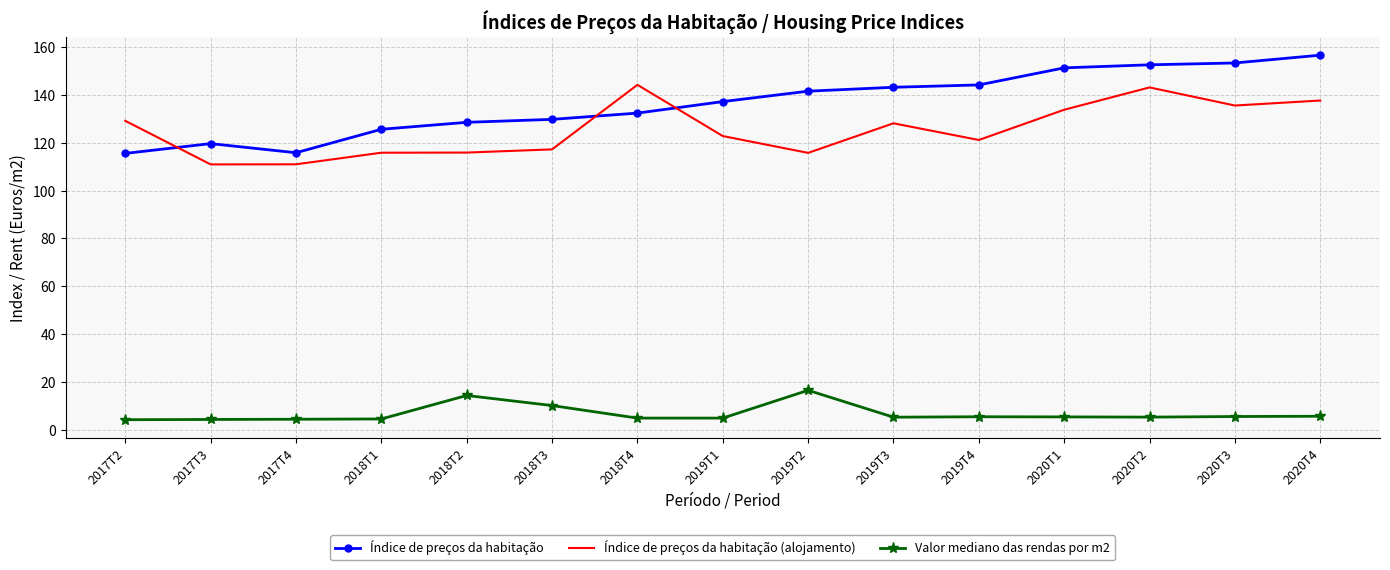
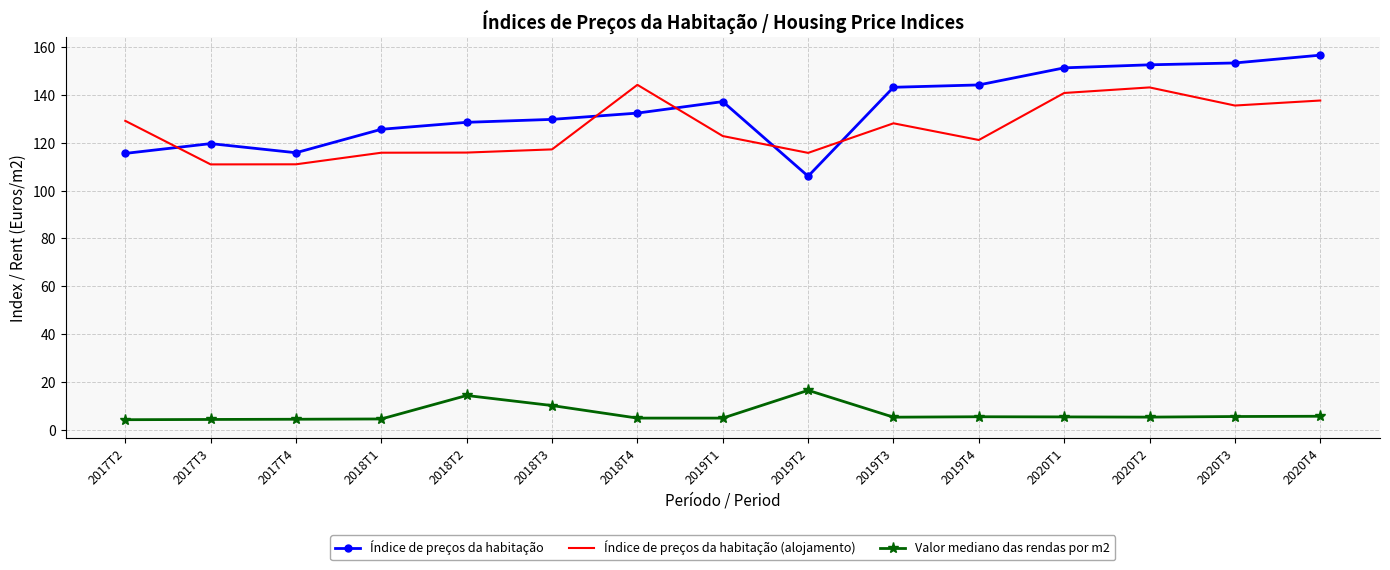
Índice de preços da habitação, 2019T2: 141 -> 106
Índice de preços da habitação (alojamento), 2020T1: 134 -> 141
